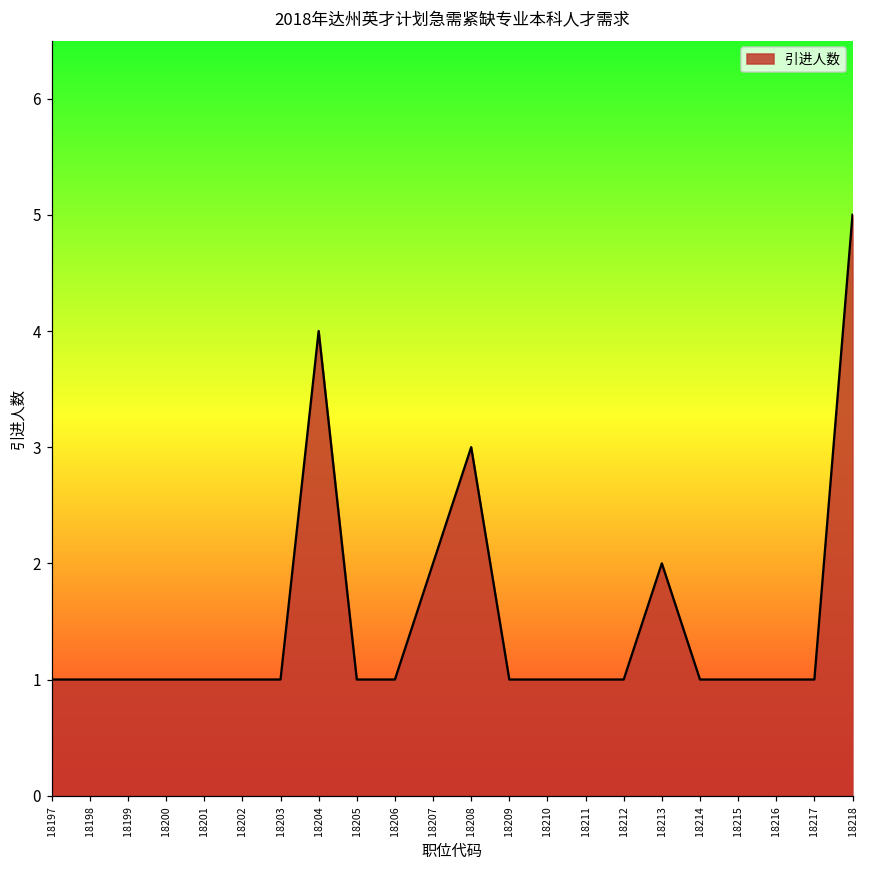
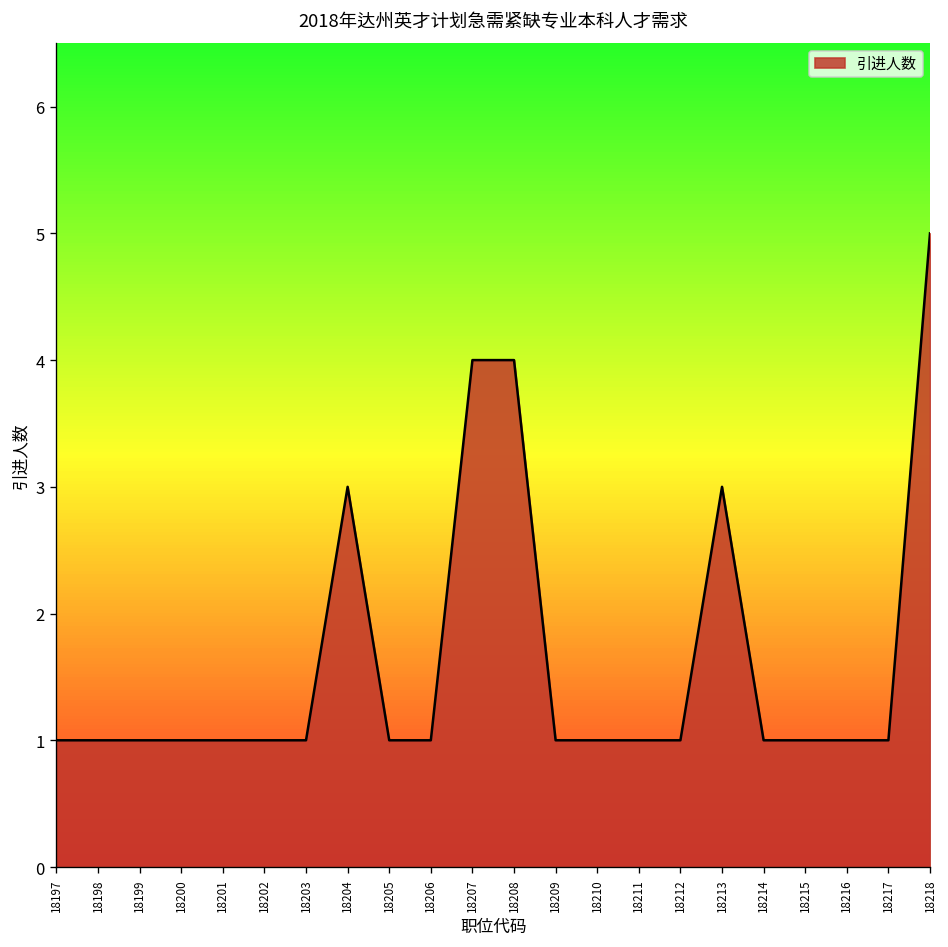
18204: 4 -> 3
18207: 2 -> 4
18208: 3 -> 4
18213: 2 -> 3
